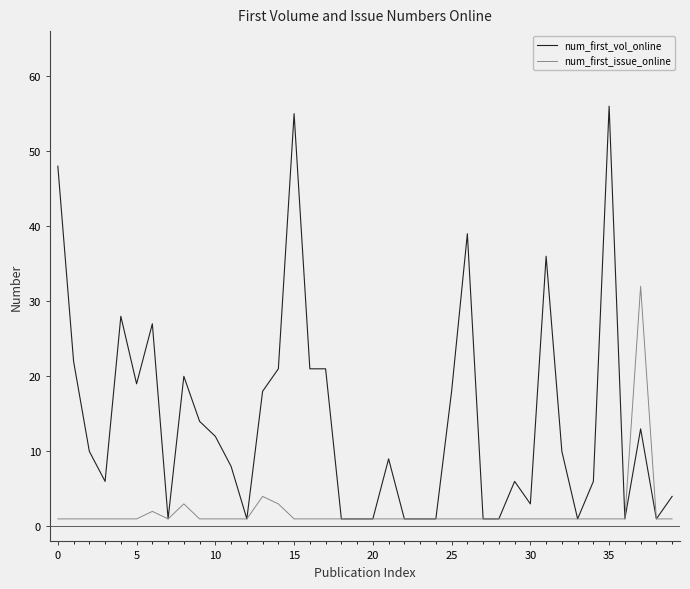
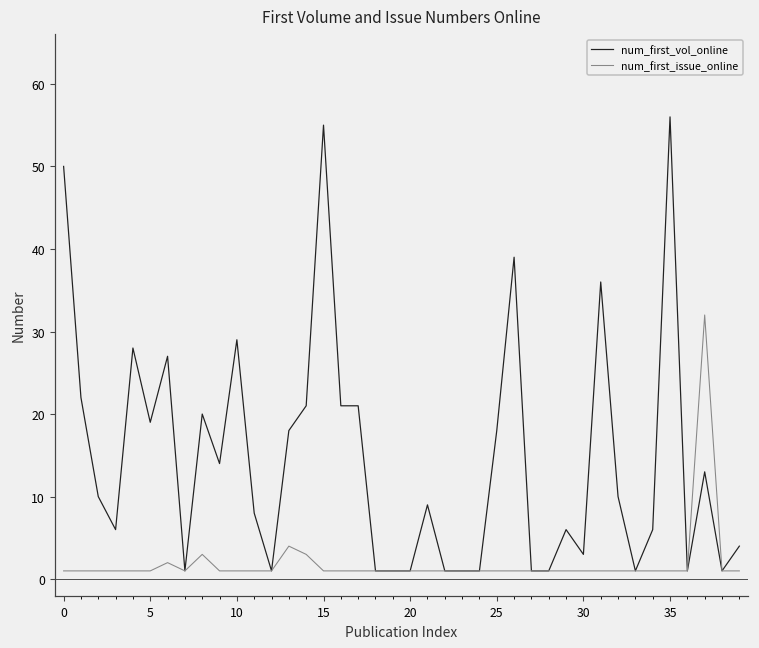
num_first_vol_online, 0: 48 -> 50
num_first_vol_online, 10: 12 -> 29
